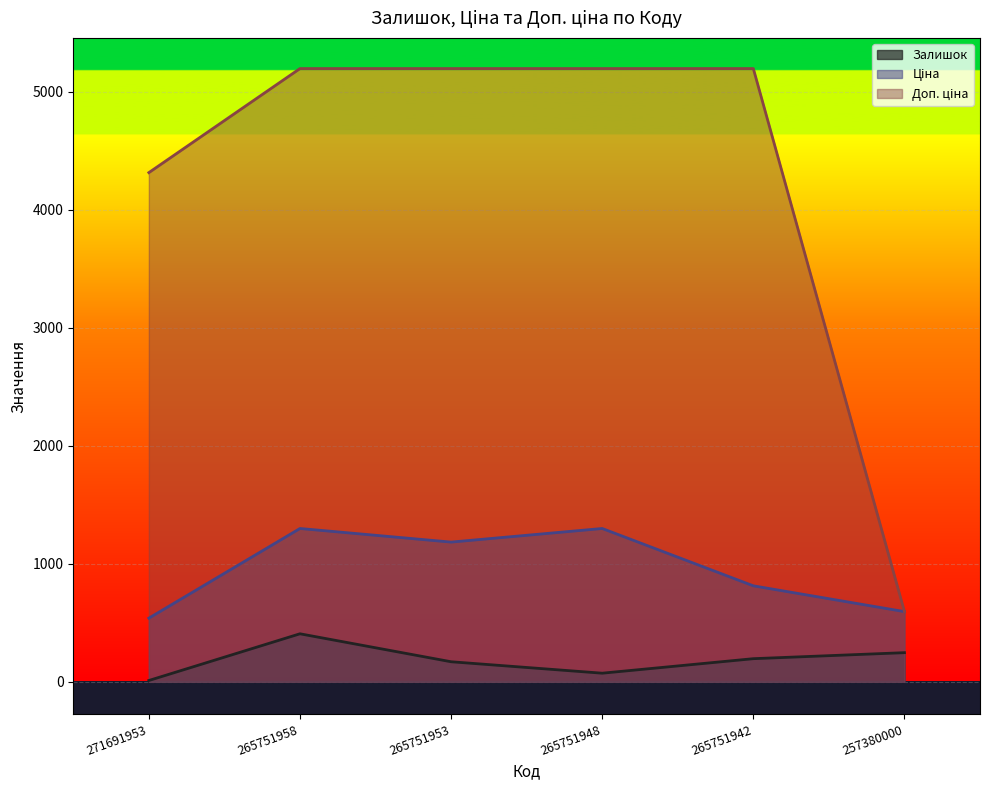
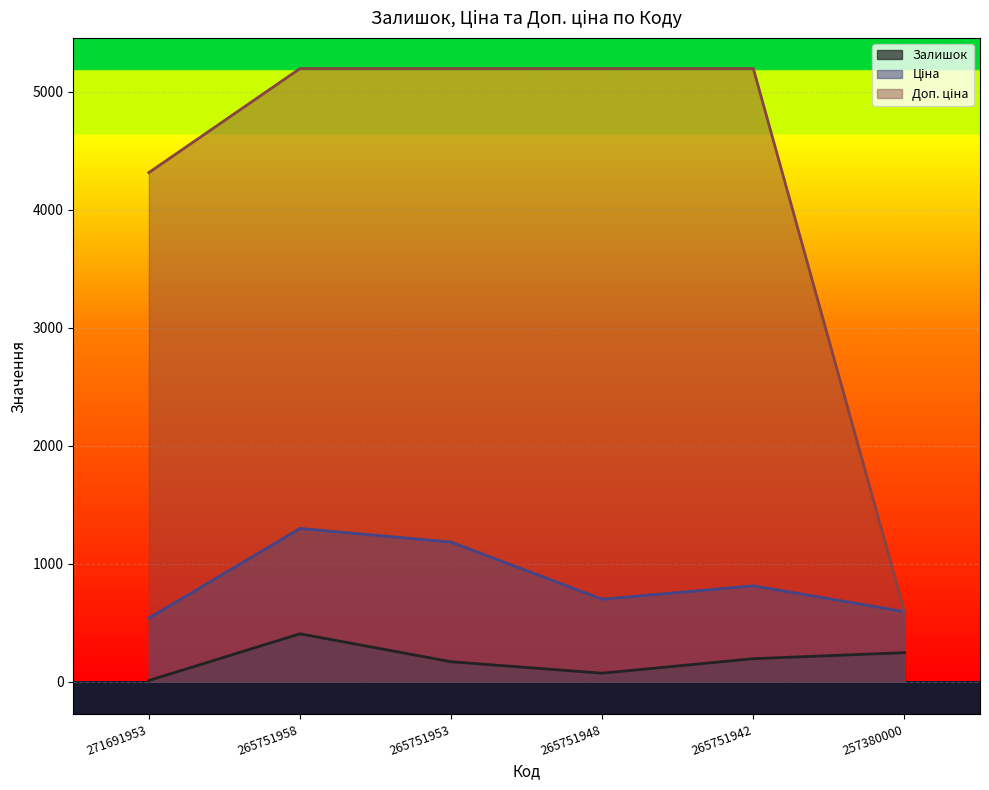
Ціна, 265751948: 1300 -> 700
